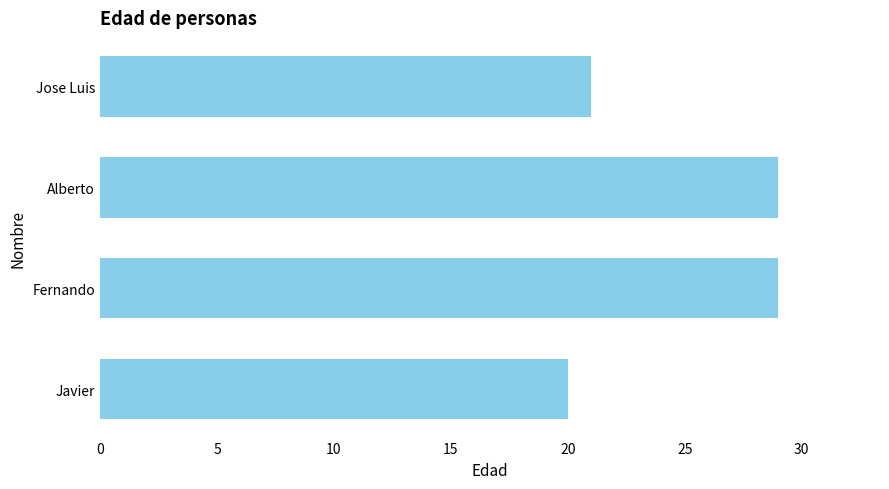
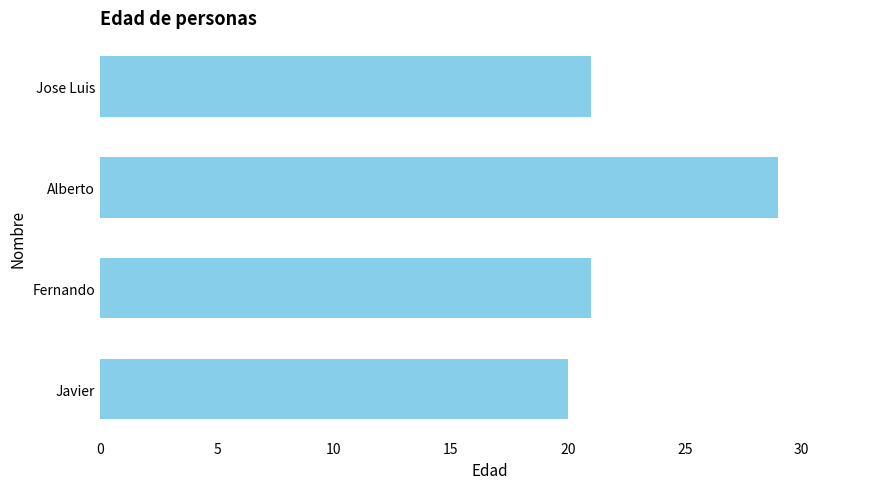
Fernando: 29 -> 21
